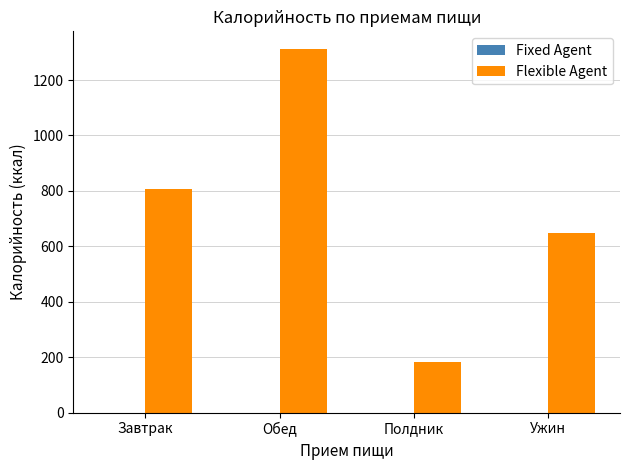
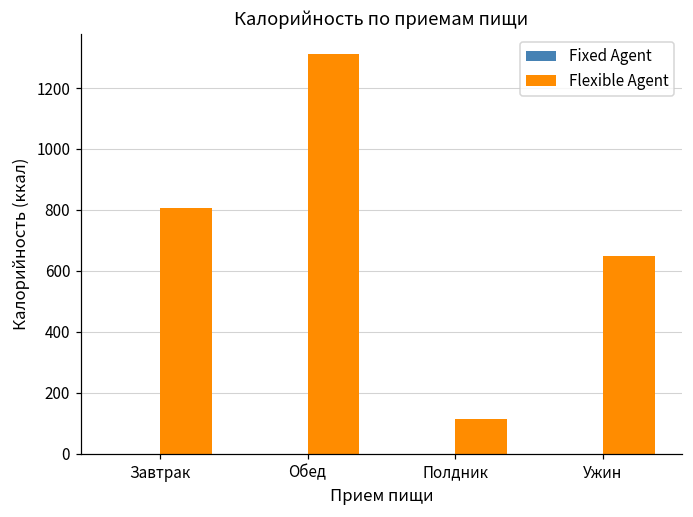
Flexible Agent, Полдник: 180 -> 120
